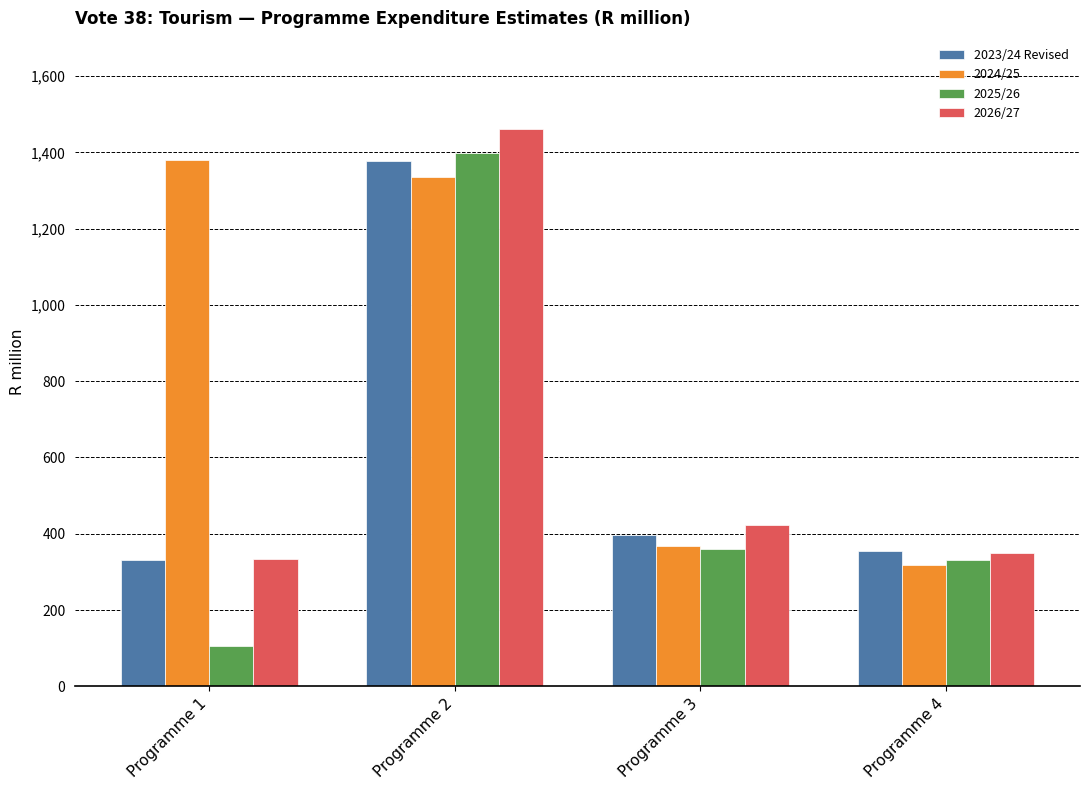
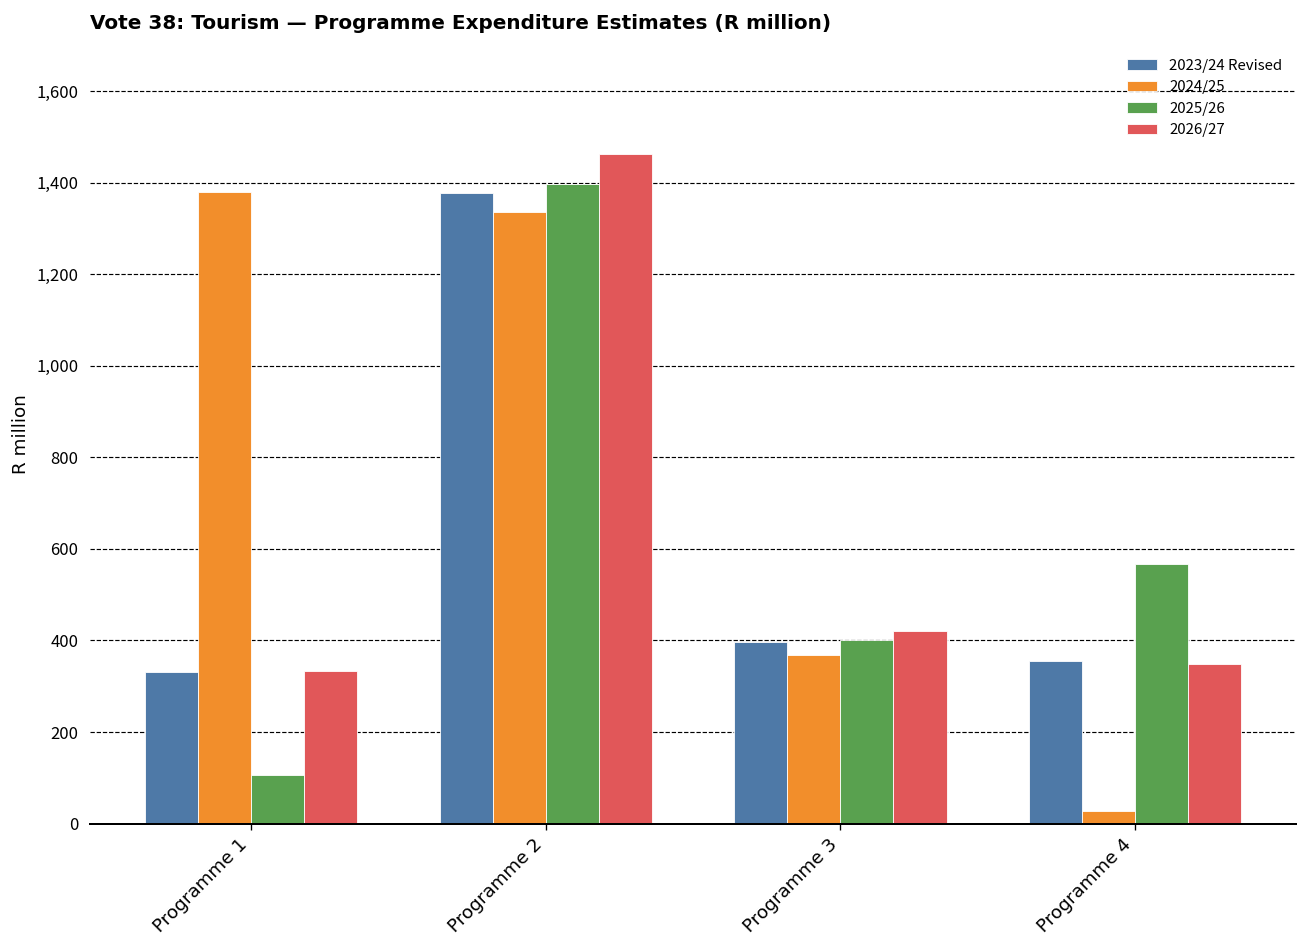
2025/26, Programme 3: 360 -> 400
2024/25, Programme 4: 320 -> 30
2025/26, Programme 4: 330 -> 570
